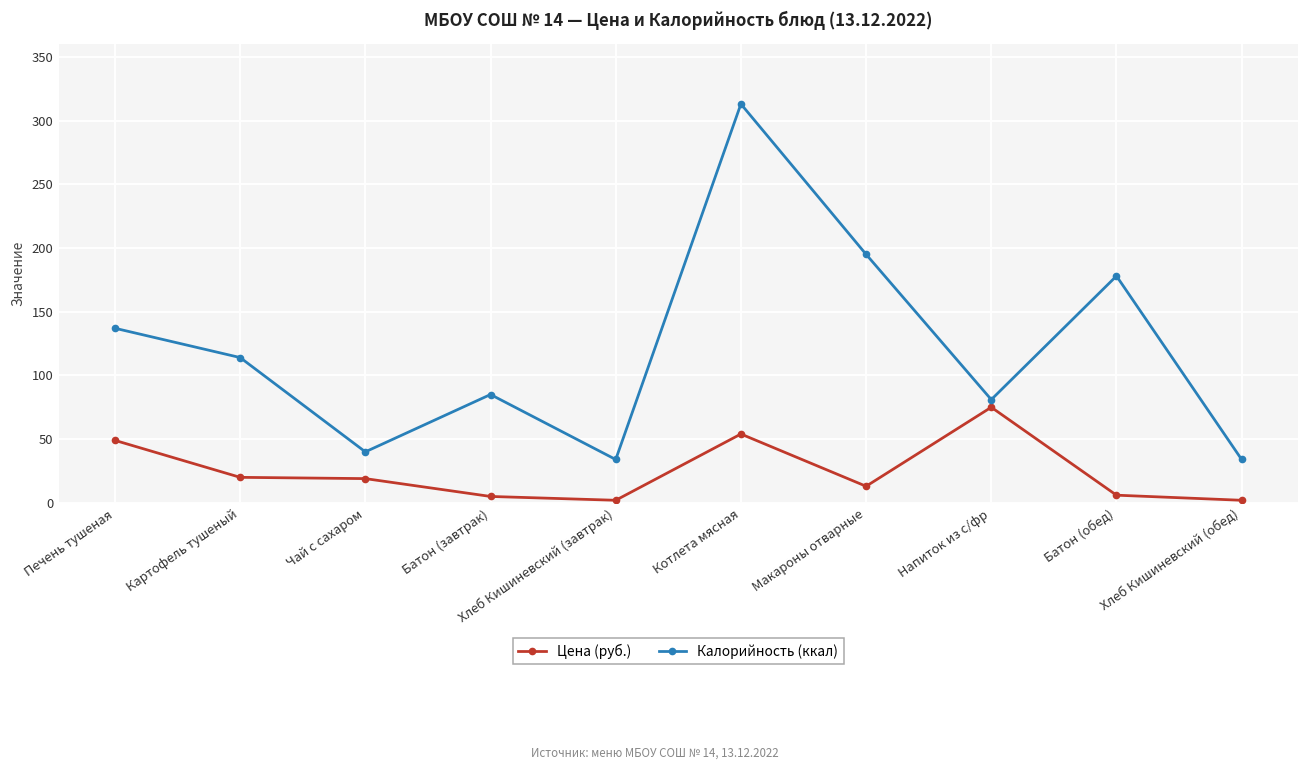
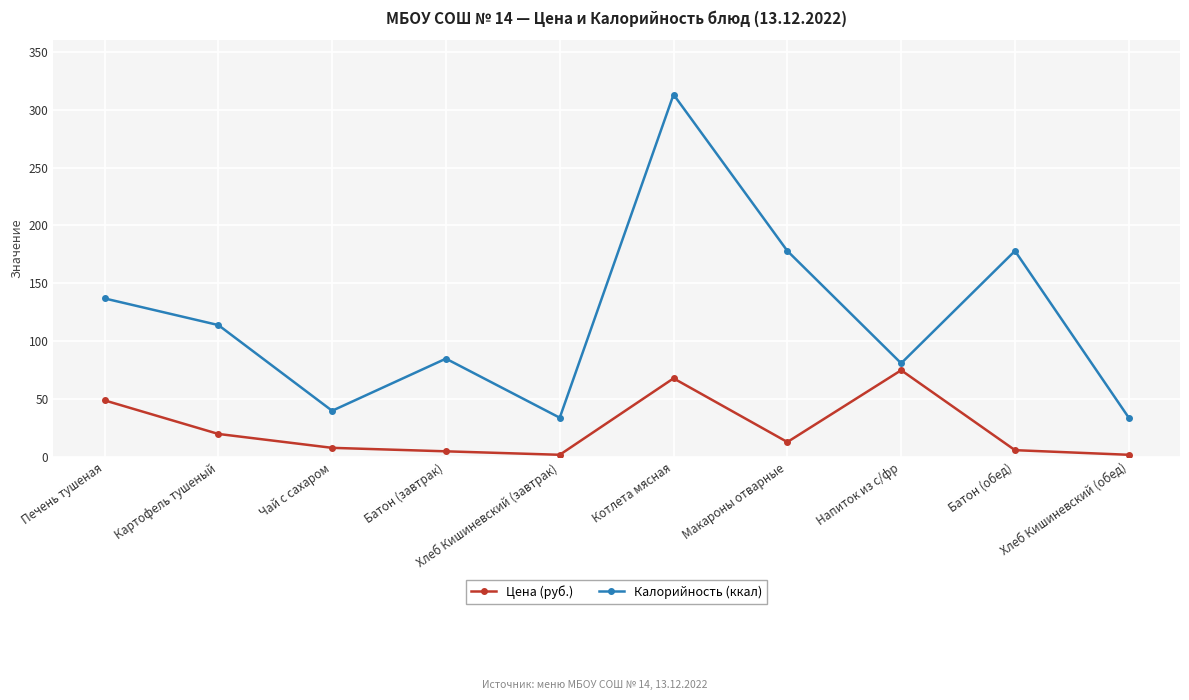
Цена (руб.), Чай с сахаром: 19 -> 8
Цена (руб.), Котлета мясная: 54 -> 68
Калорийность (ккал), Макароны отварные: 195 -> 178
